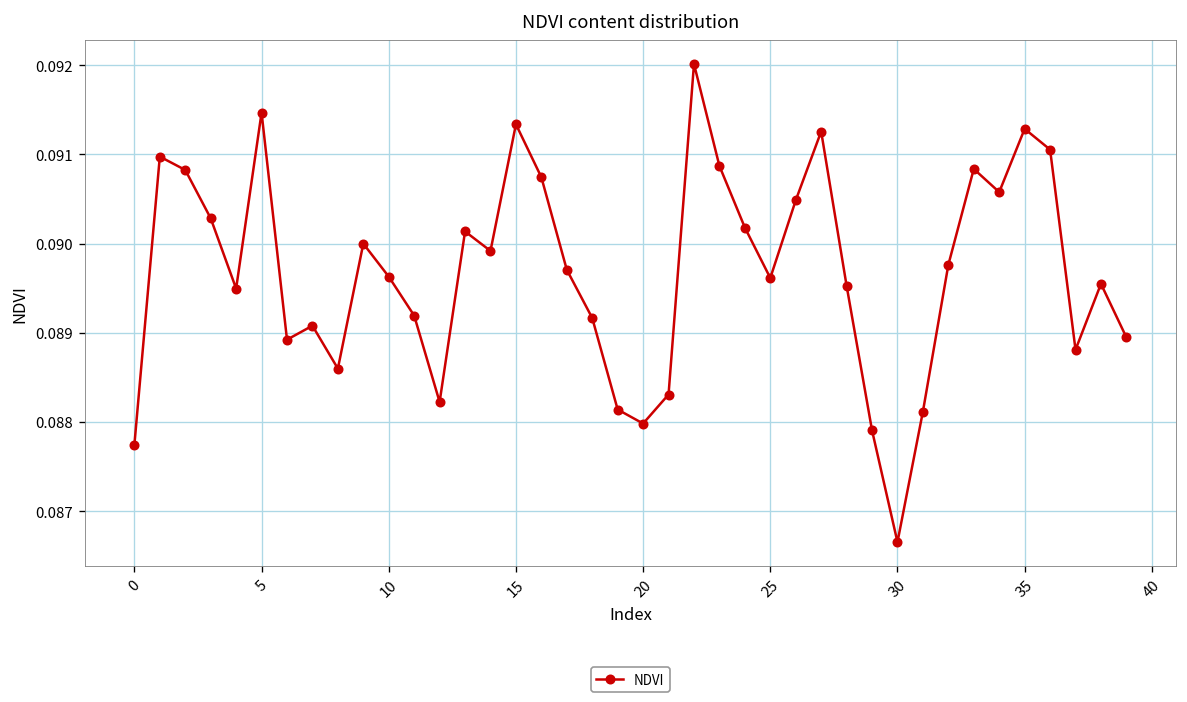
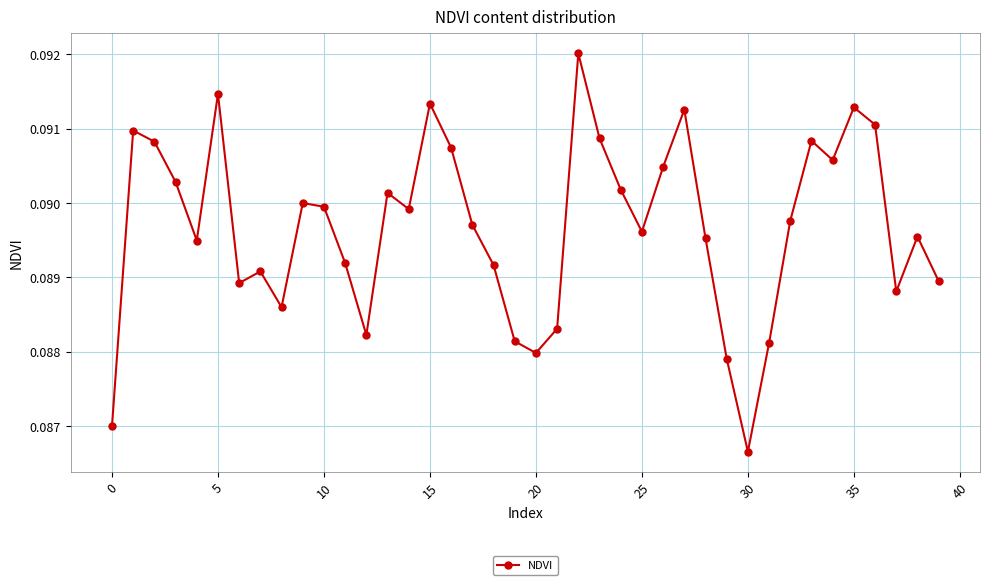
0: 0.0877 -> 0.0870
10: 0.0896 -> 0.0899
